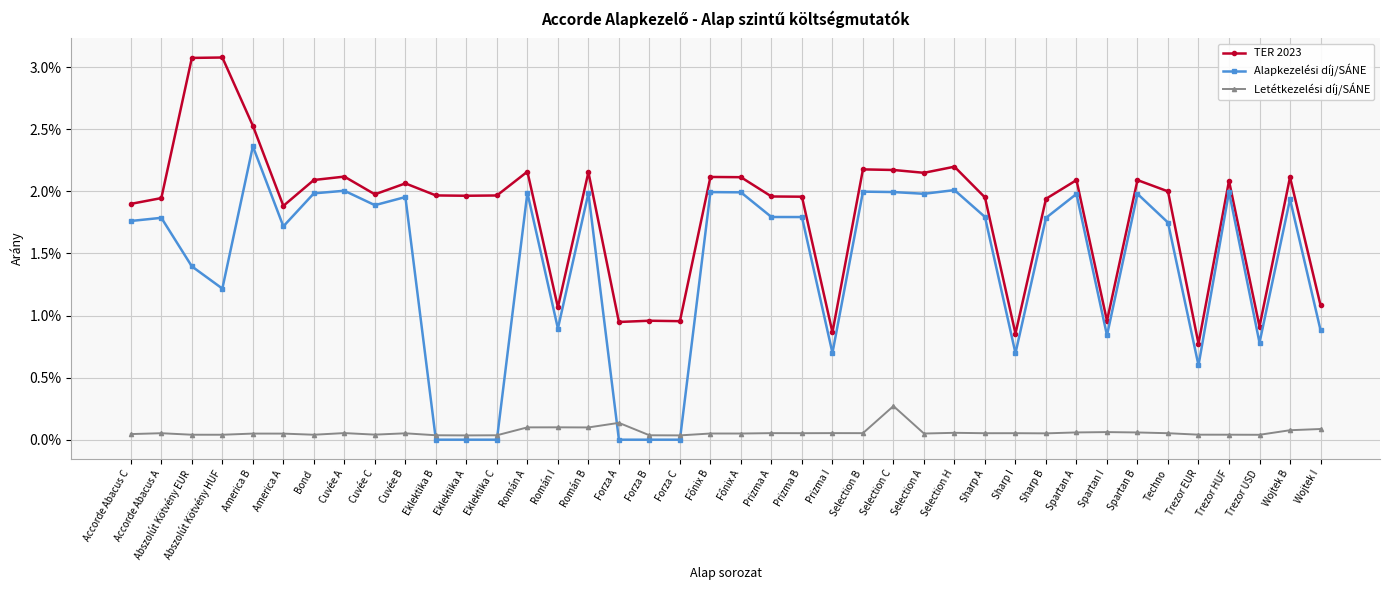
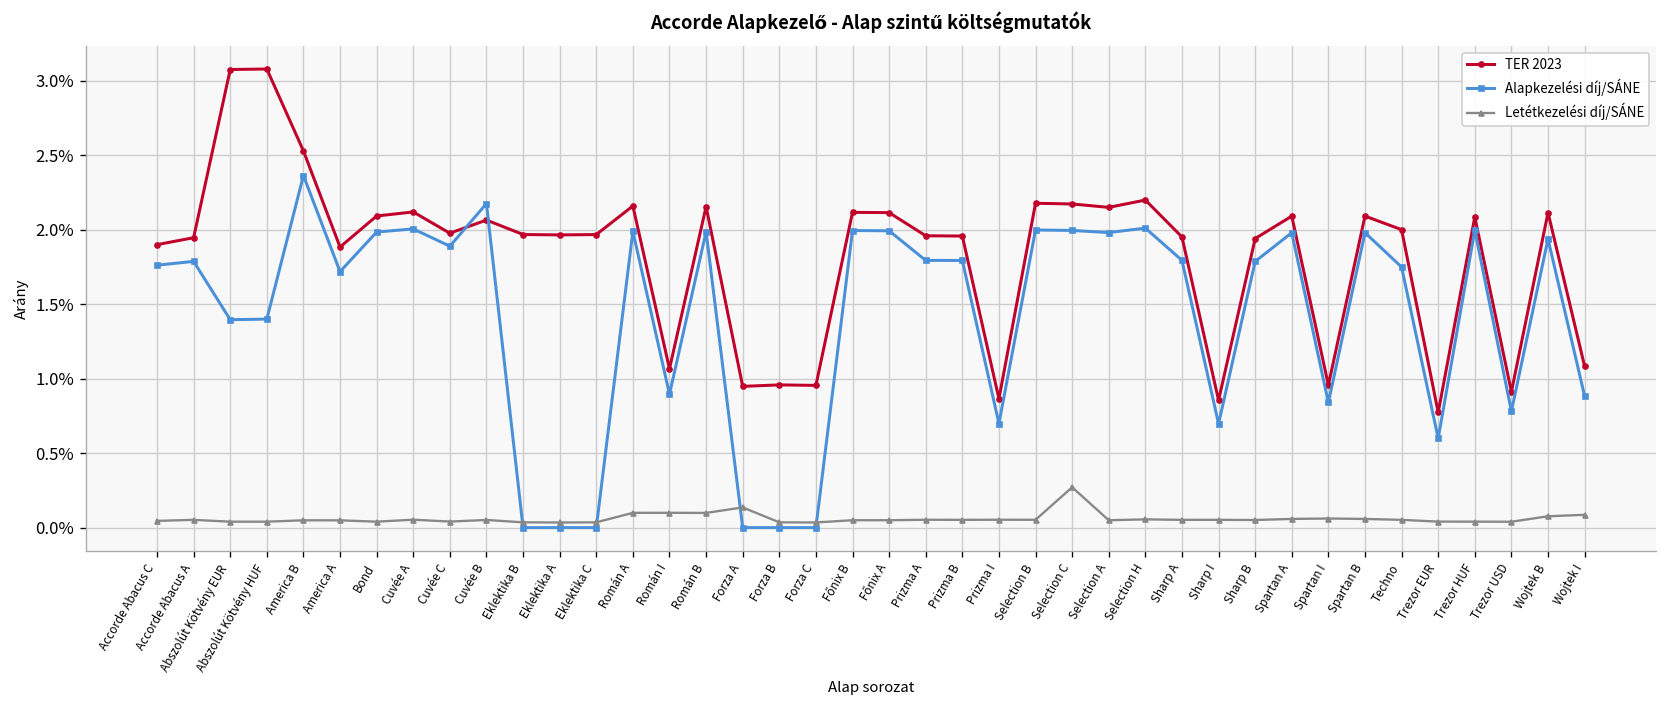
Alapkezelési díj/SÁNE, Abszolút Kötvény HUF: 1.22% -> 1.40%
Alapkezelési díj/SÁNE, Cuvée B: 1.95% -> 2.17%
